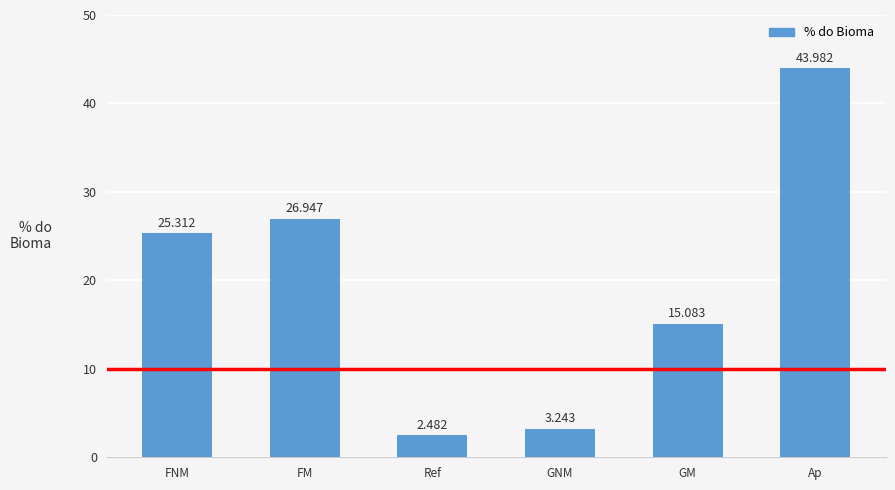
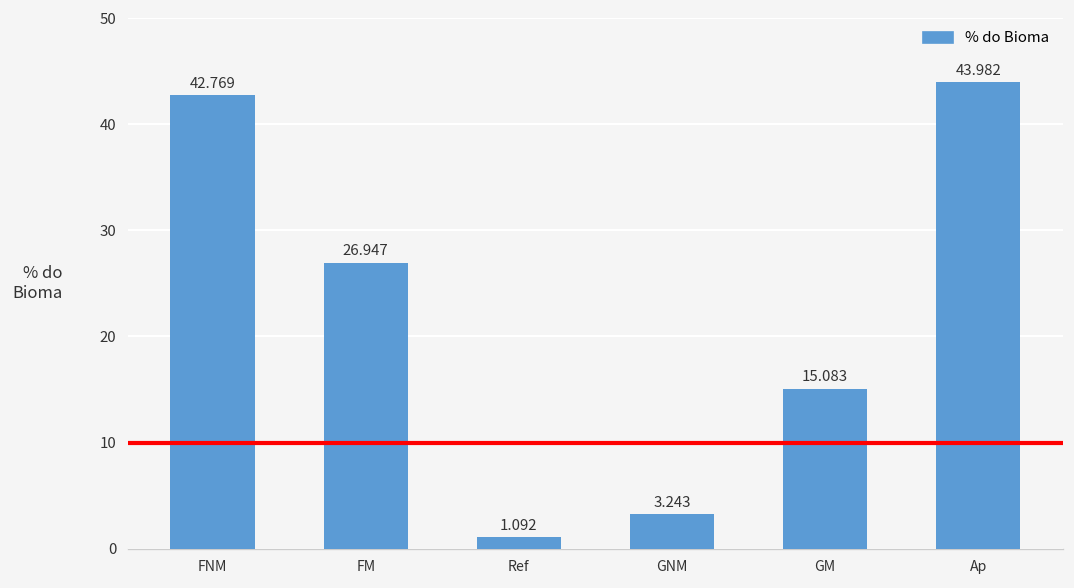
FNM: 25.312 -> 42.769
Ref: 2.482 -> 1.092
